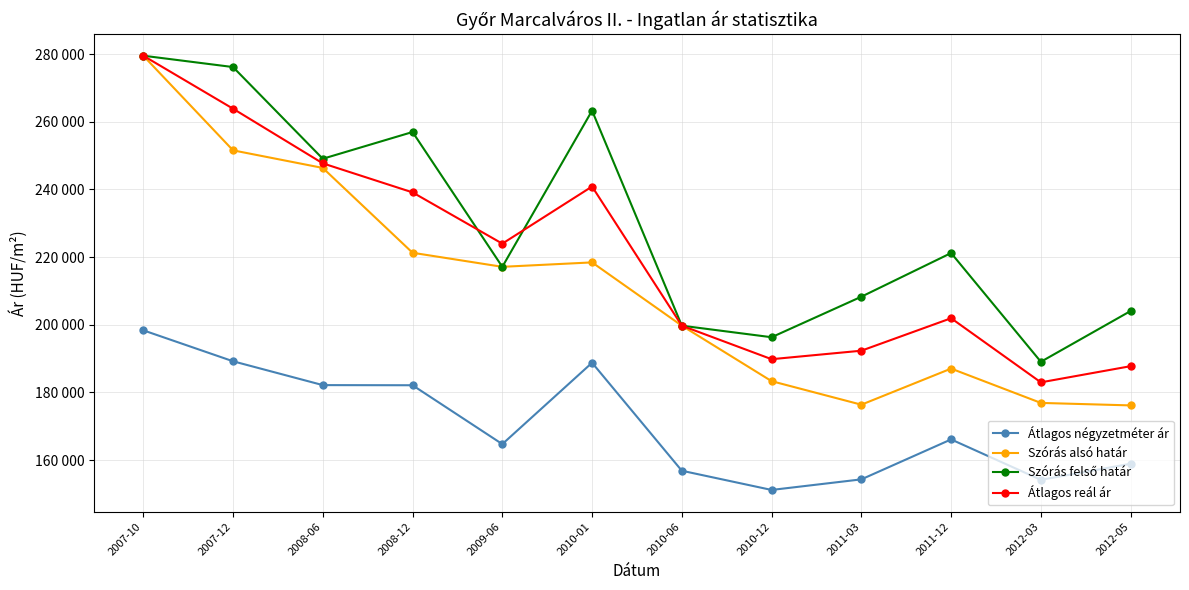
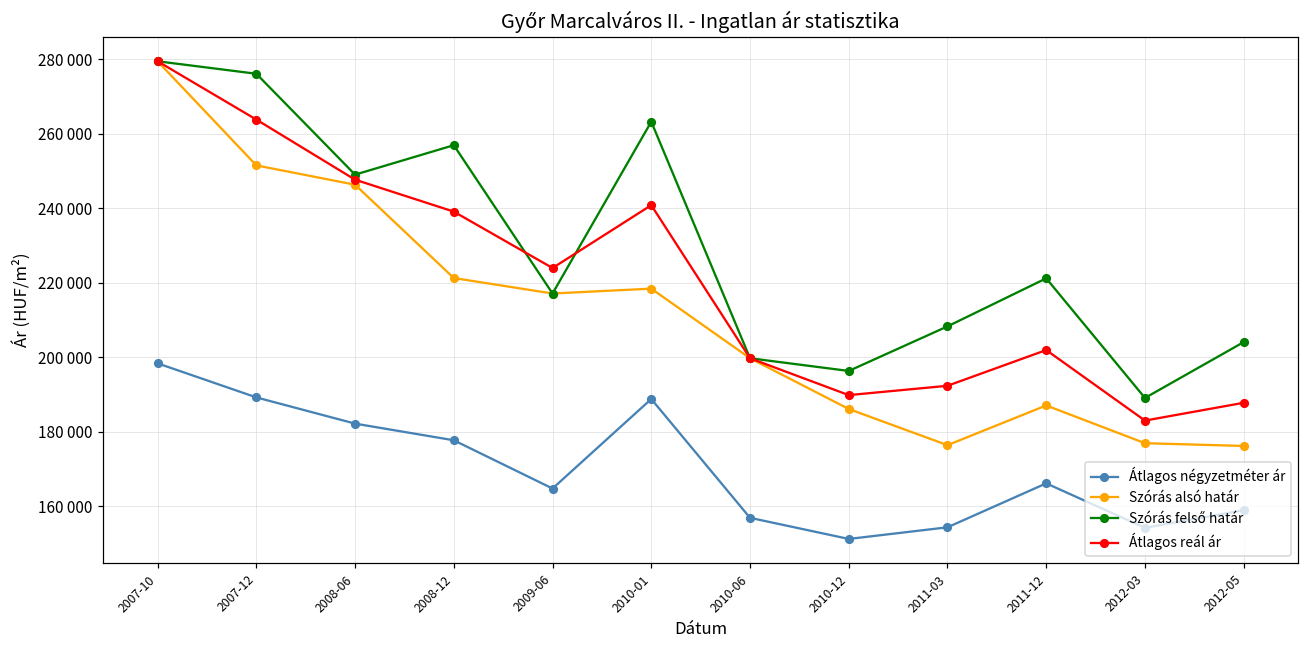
Átlagos négyzetméter ár, 2008-12: 182000 -> 178000
Szórás alsó határ, 2010-12: 183000 -> 186000
